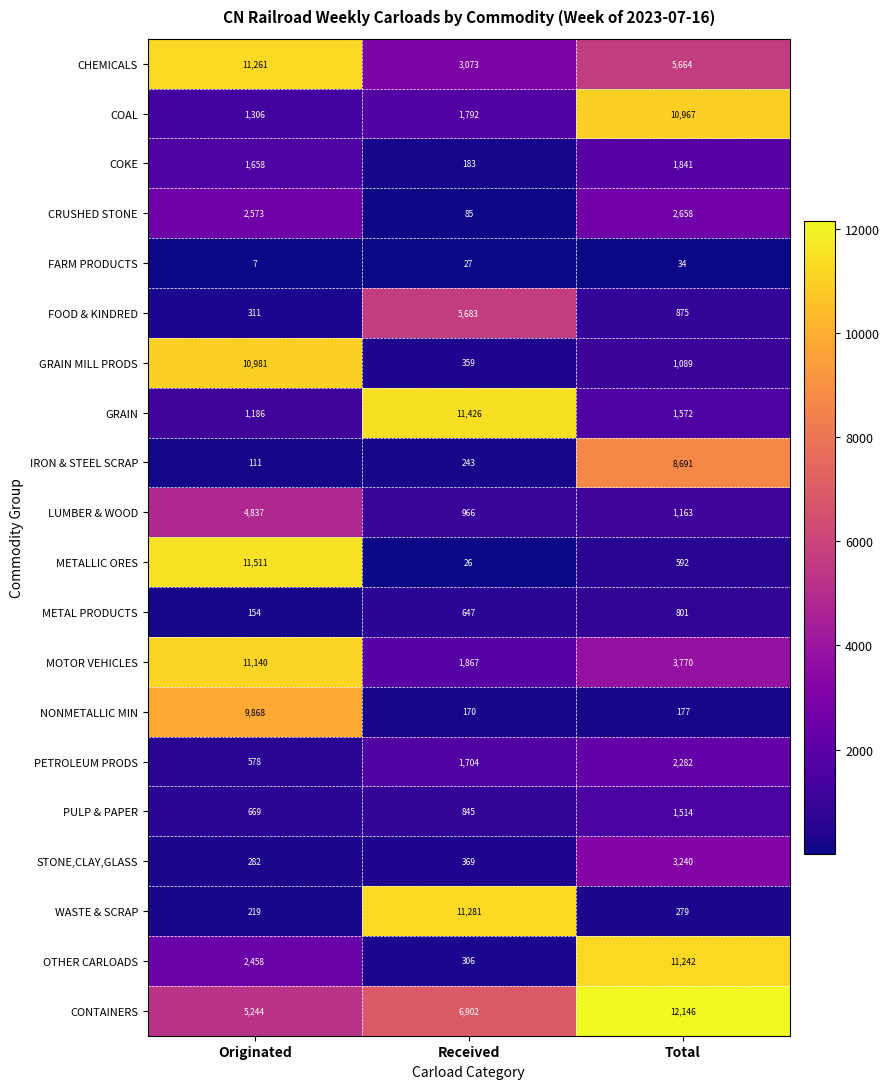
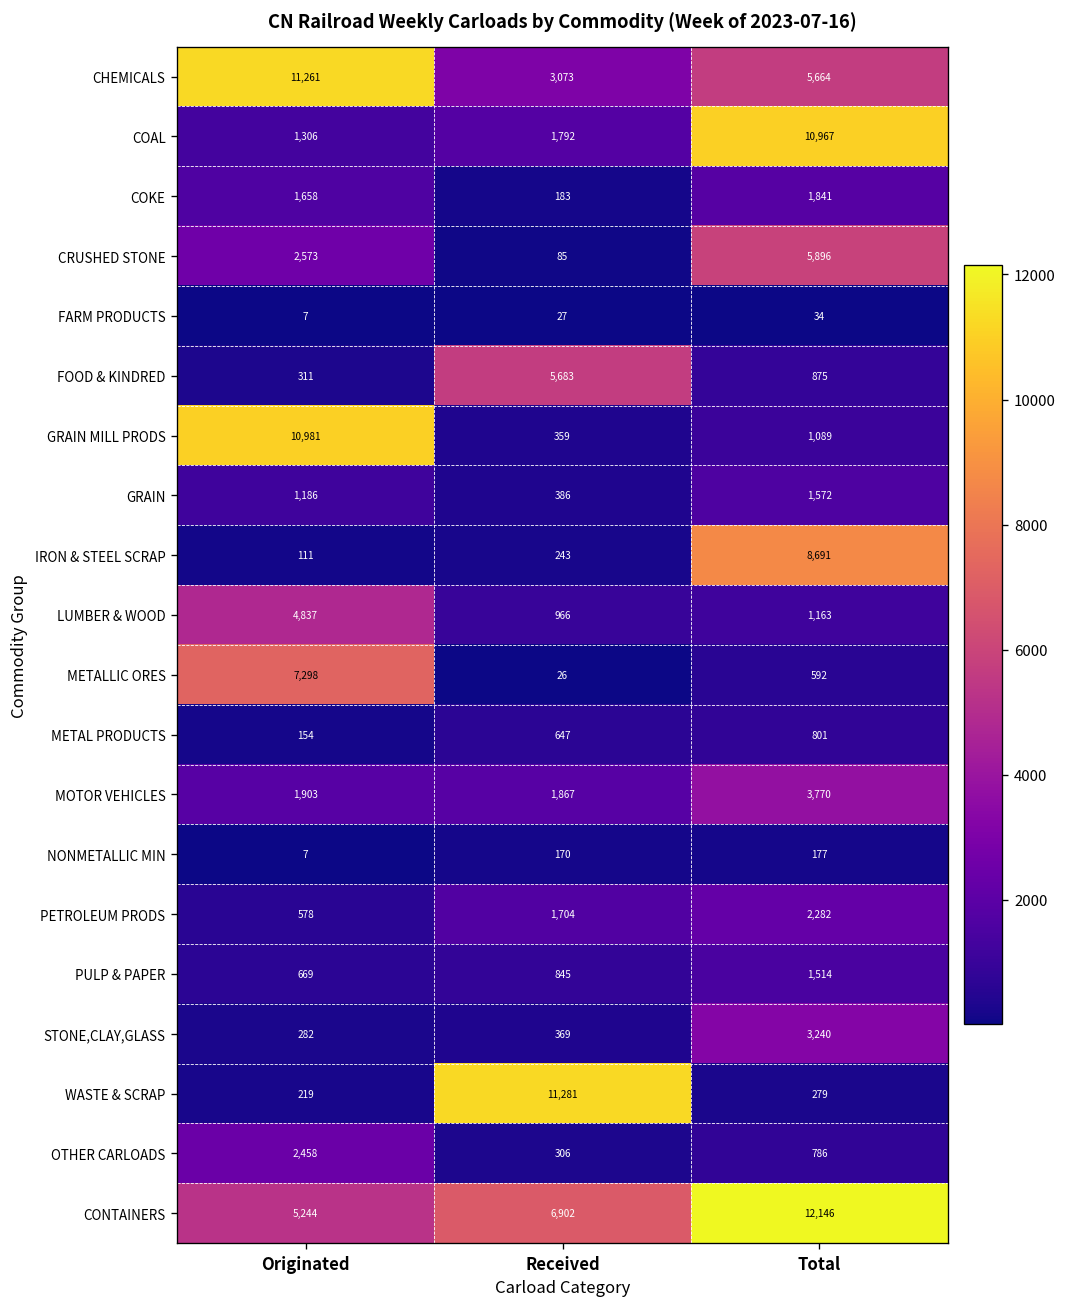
CRUSHED STONE, Total: 2,658 -> 5,896
GRAIN, Received: 11,426 -> 386
METALLIC ORES, Originated: 11,511 -> 7,298
MOTOR VEHICLES, Originated: 11,140 -> 1,903
NONMETALLIC MIN, Originated: 9,868 -> 7
OTHER CARLOADS, Total: 11,242 -> 786
